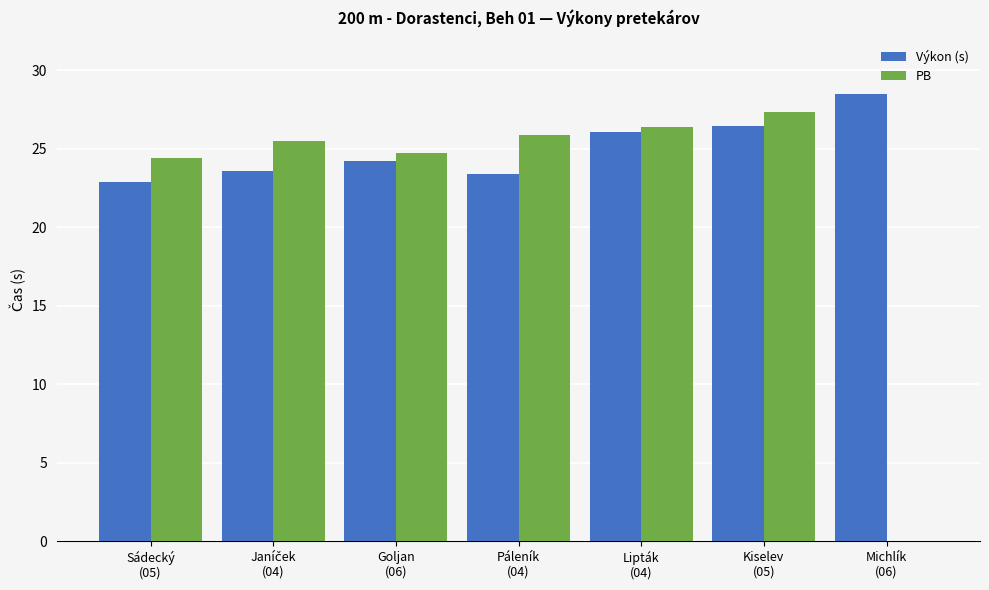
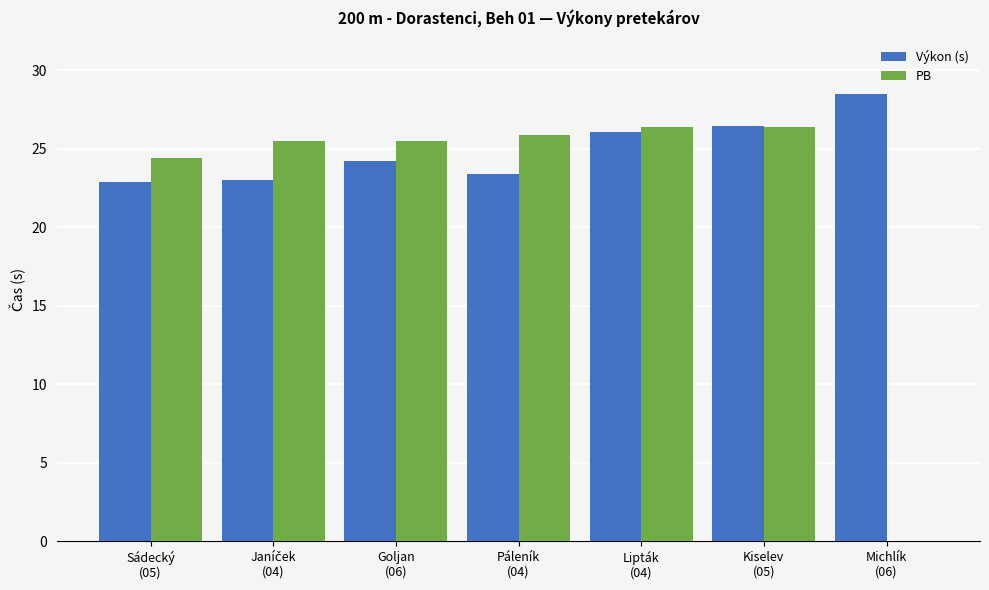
Výkon (s), Janíček (04): 23.6 -> 23.0
PB, Goljan (06): 24.7 -> 25.5
PB, Kiselev (05): 27.3 -> 26.4
